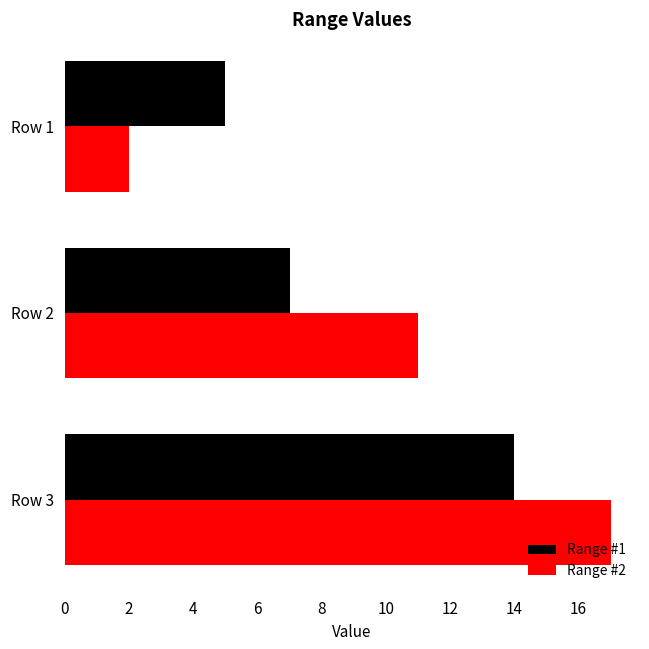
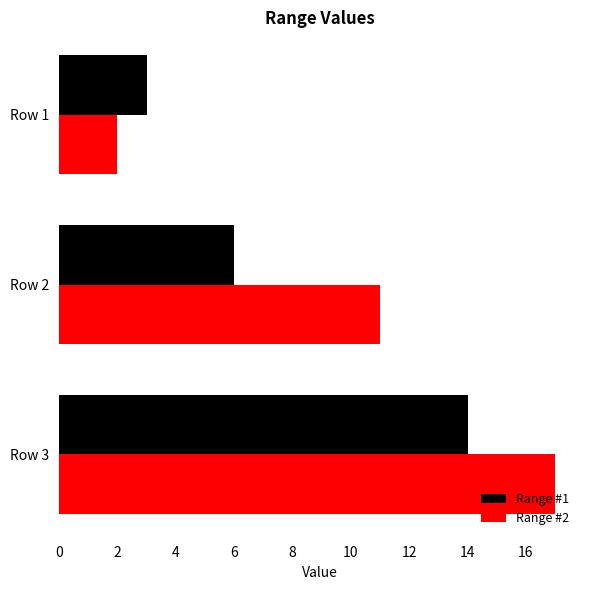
Range #1, Row 1: 5 -> 3
Range #1, Row 2: 7 -> 6
